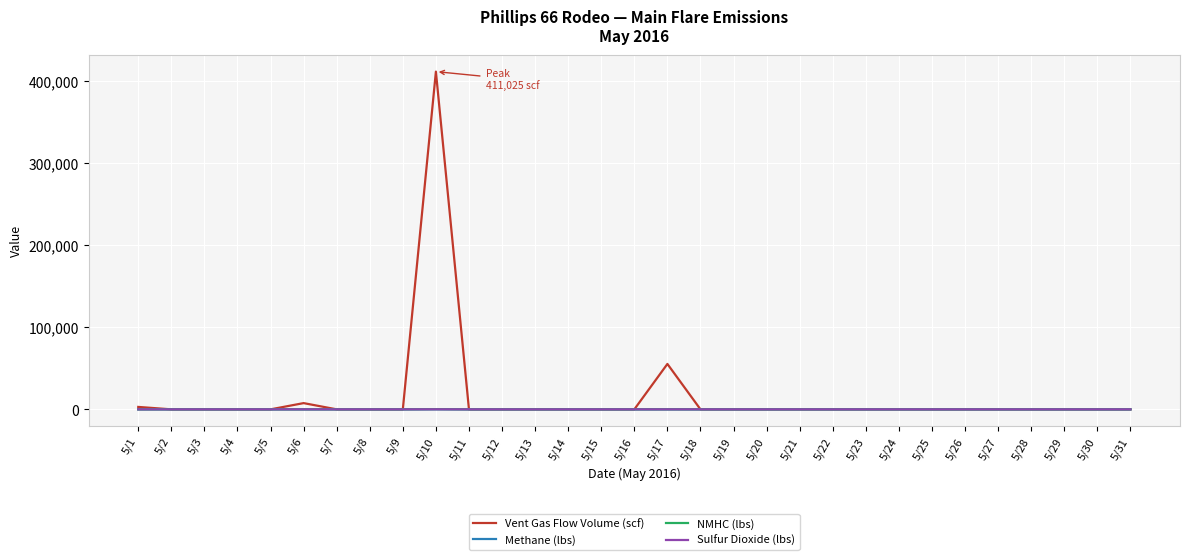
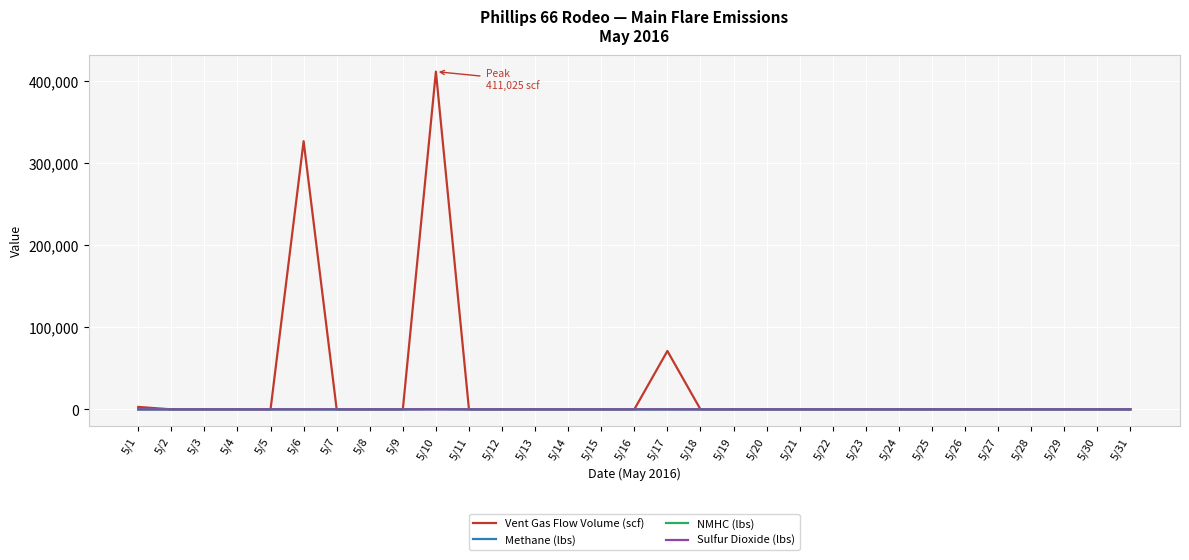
Vent Gas Flow Volume (scf), 5/6: 10,000 -> 330,000
Vent Gas Flow Volume (scf), 5/17: 60,000 -> 70,000
